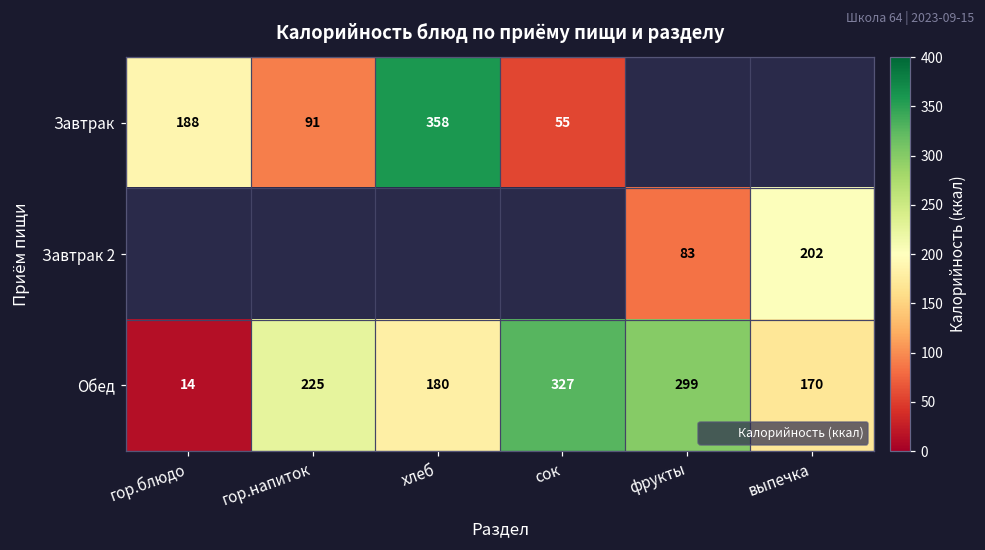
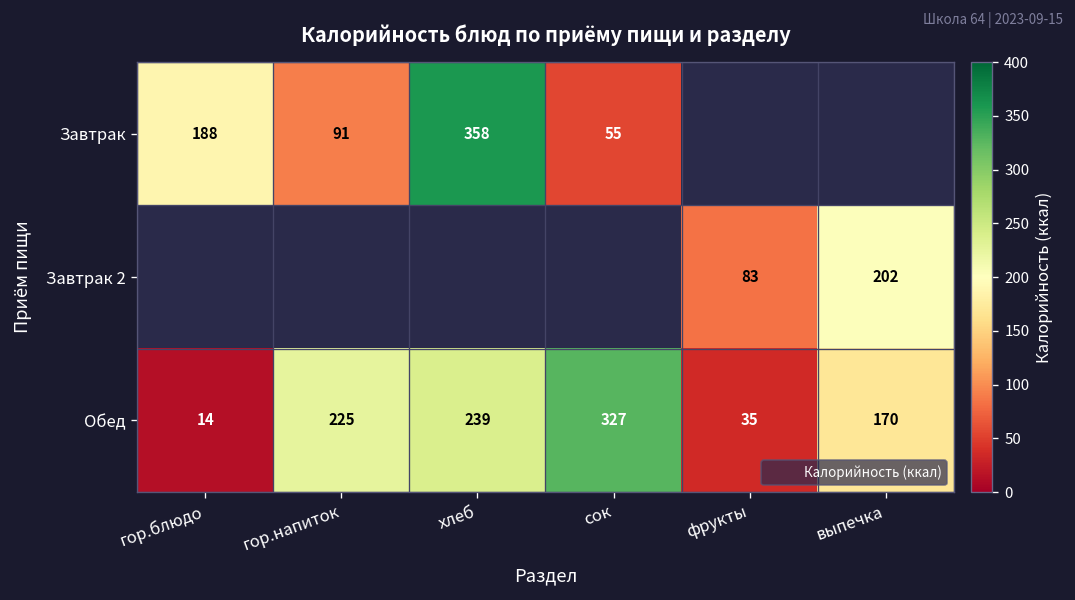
Обед, хлеб: 180 -> 239
Обед, фрукты: 299 -> 35
